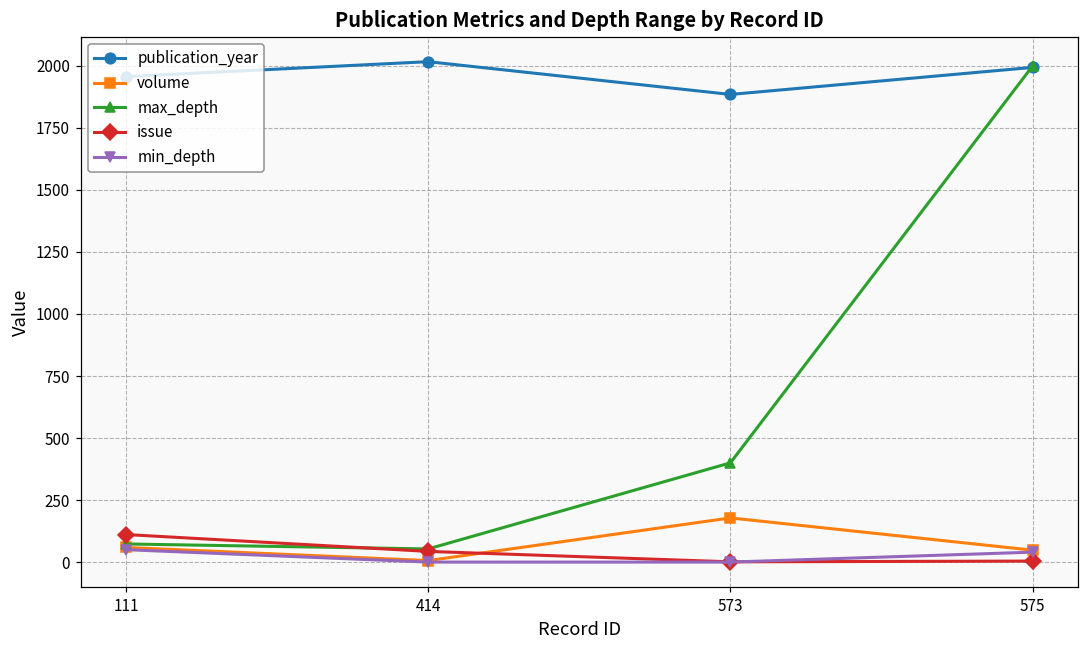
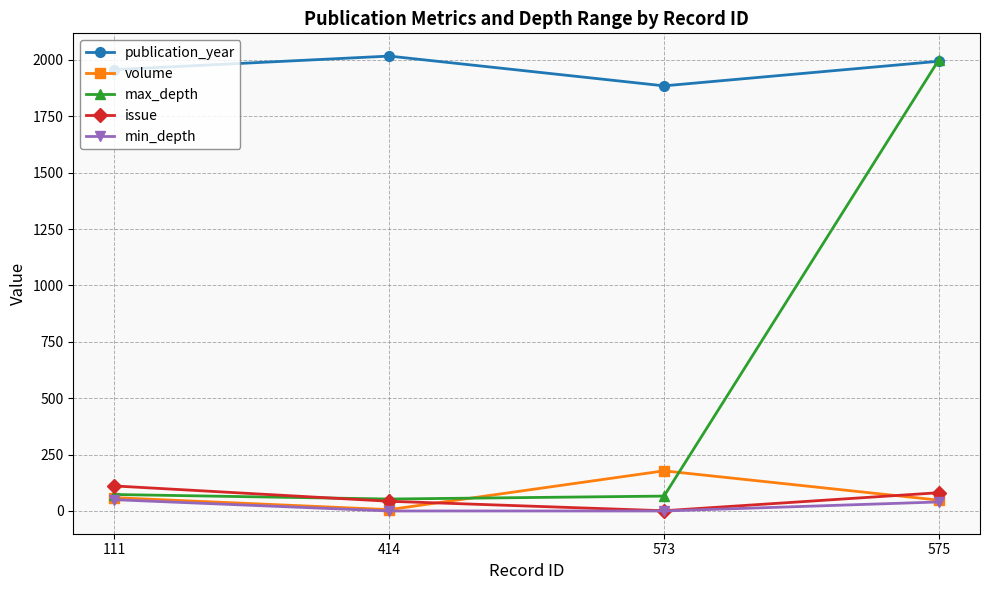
max_depth, 573: 400 -> 70
issue, 575: 0 -> 80
